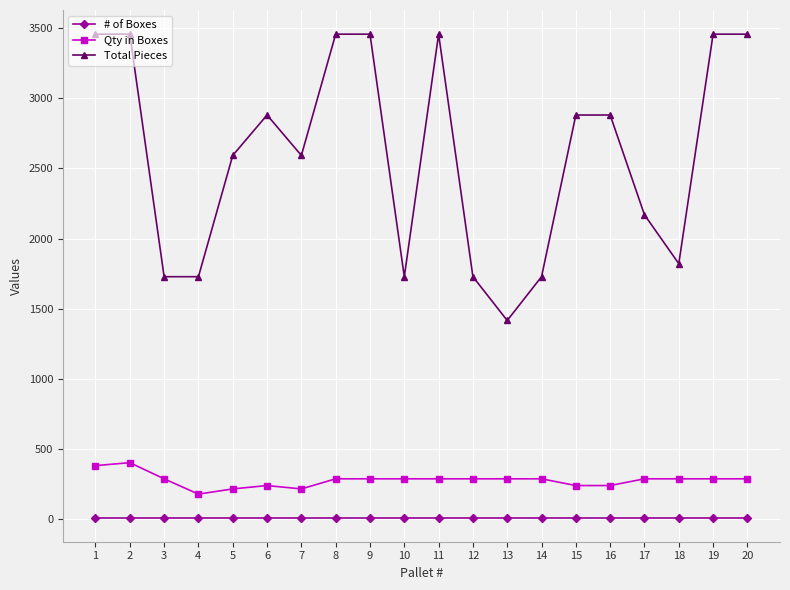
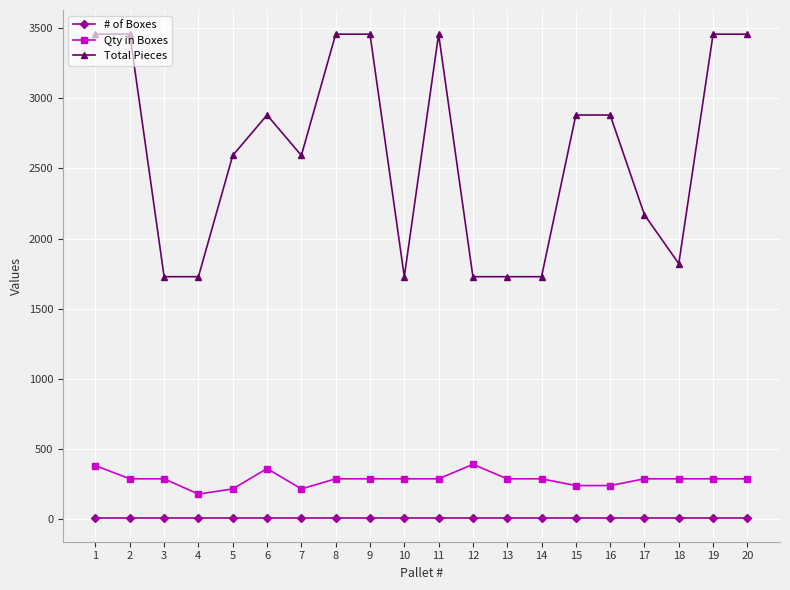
Qty in Boxes, 2: 400 -> 290
Qty in Boxes, 6: 240 -> 360
Qty in Boxes, 12: 290 -> 390
Total Pieces, 13: 1420 -> 1730
